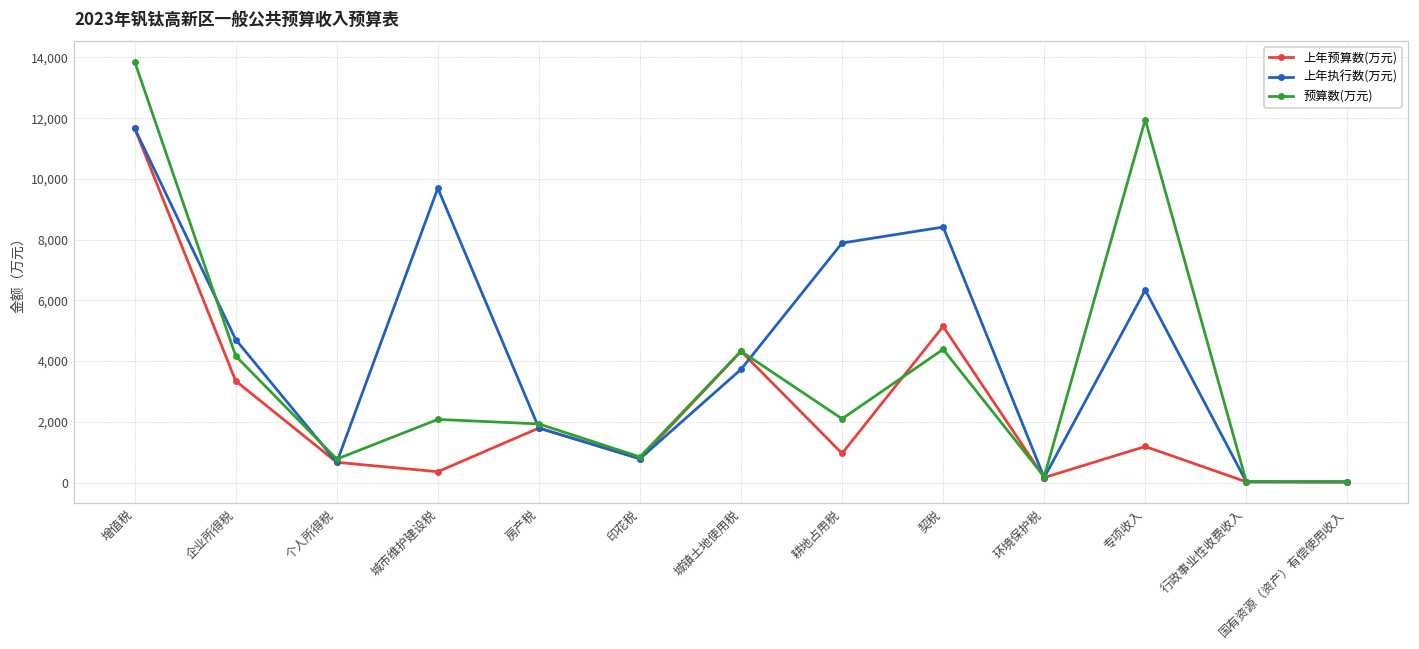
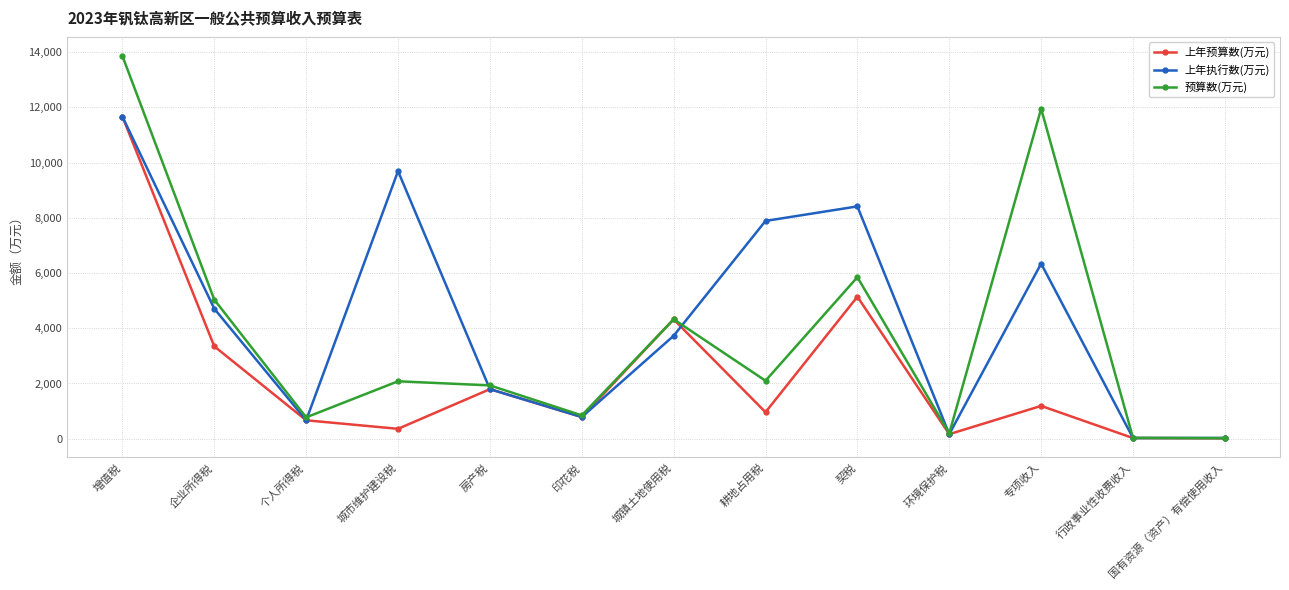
预算数(万元), 企业所得税: 4,200 -> 5,000
预算数(万元), 契税: 4,400 -> 5,900
